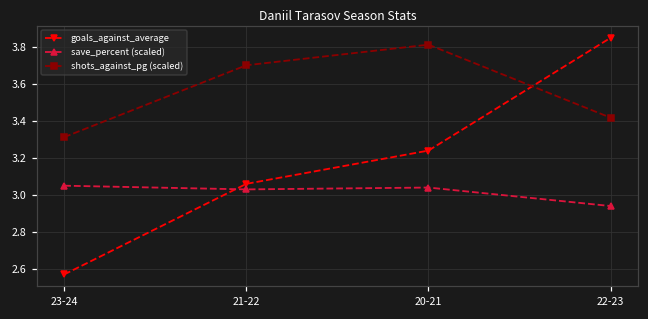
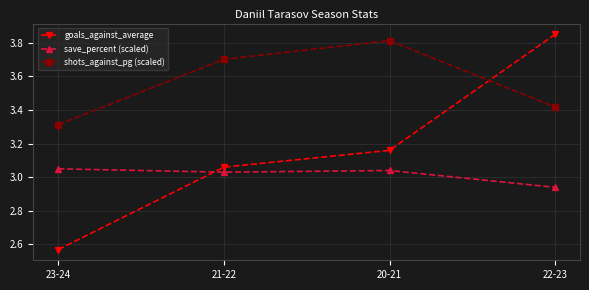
goals_against_average, 20-21: 3.24 -> 3.16
